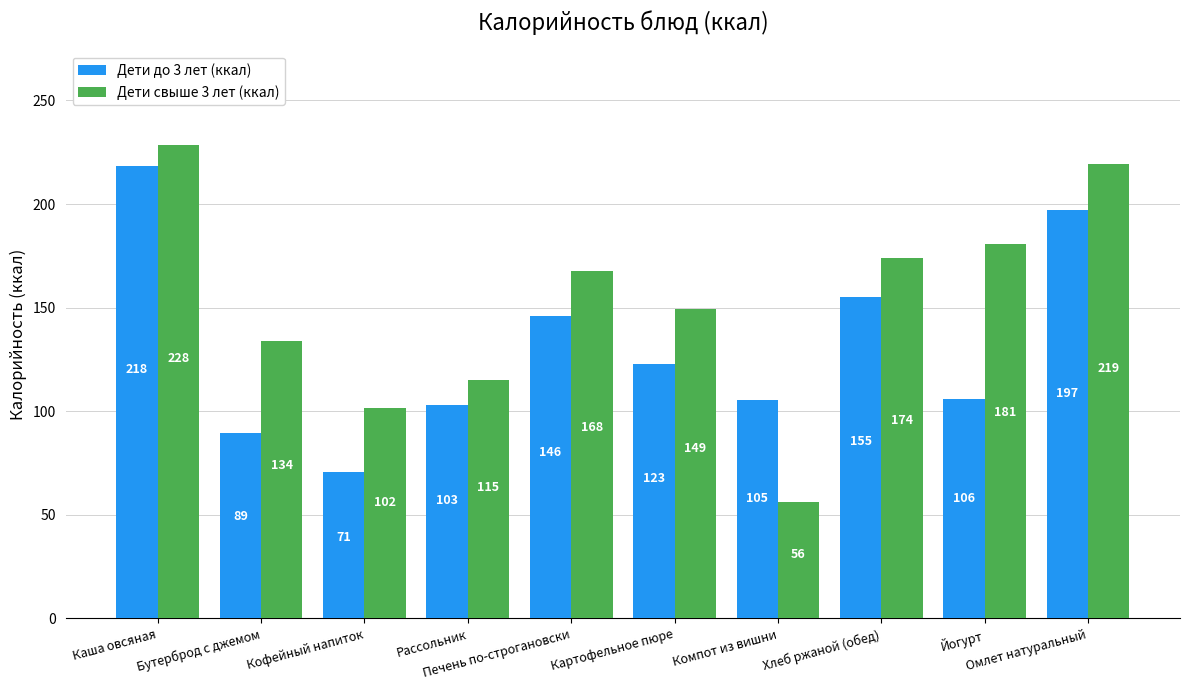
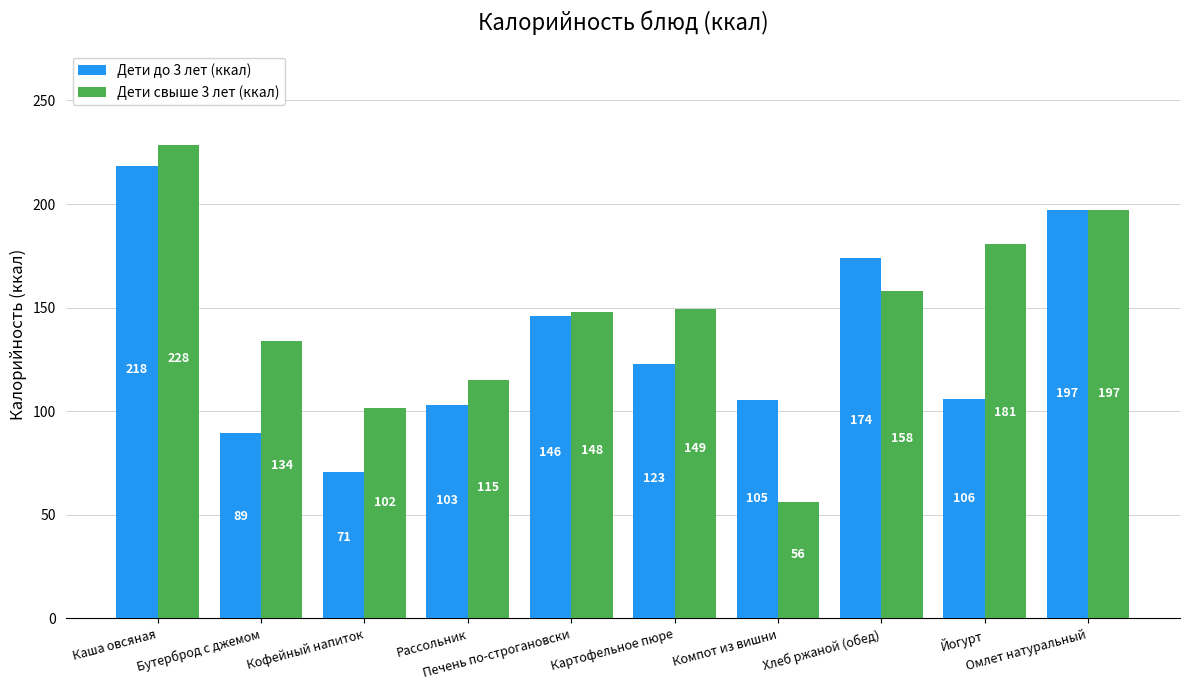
Дети свыше 3 лет (ккал), Печень по-строгановски: 168 -> 148
Дети до 3 лет (ккал), Хлеб ржаной (обед): 155 -> 174
Дети свыше 3 лет (ккал), Хлеб ржаной (обед): 174 -> 158
Дети свыше 3 лет (ккал), Омлет натуральный: 219 -> 197
